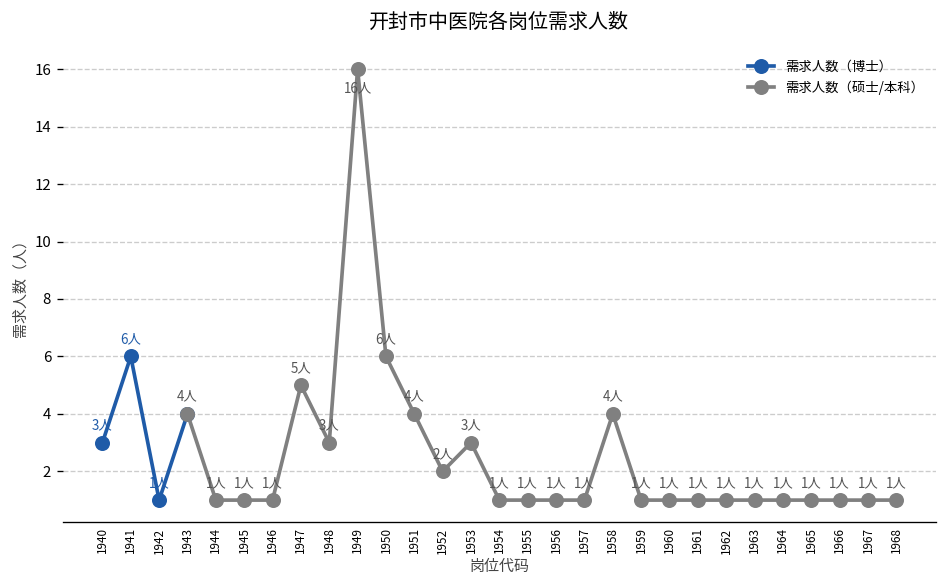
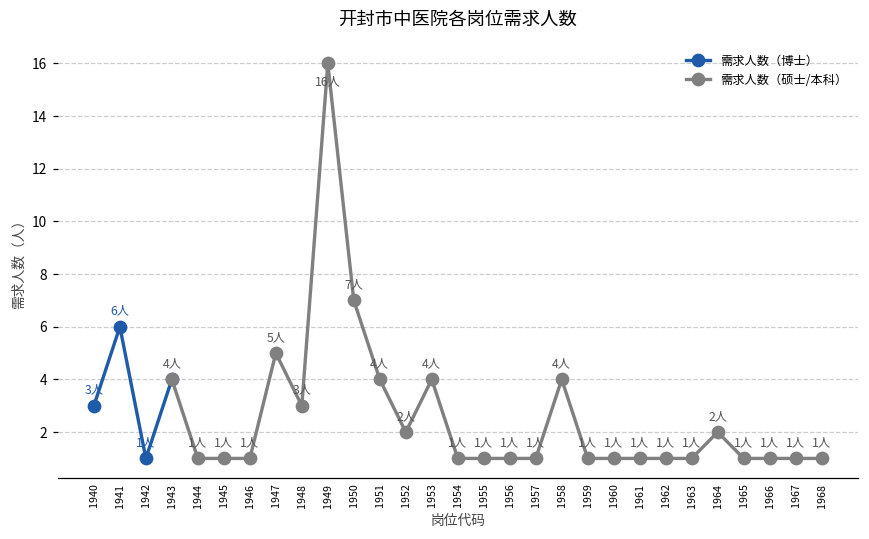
需求人数（硕士/本科）, 1950: 6人 -> 7人
需求人数（硕士/本科）, 1953: 3人 -> 4人
需求人数（硕士/本科）, 1964: 1人 -> 2人
